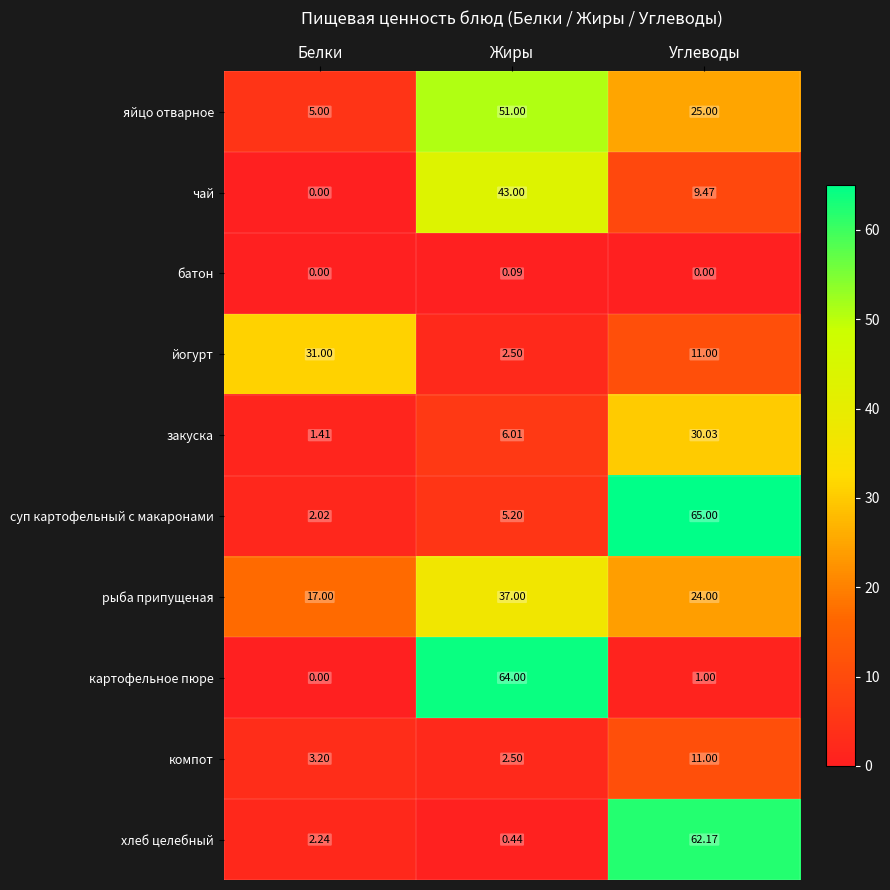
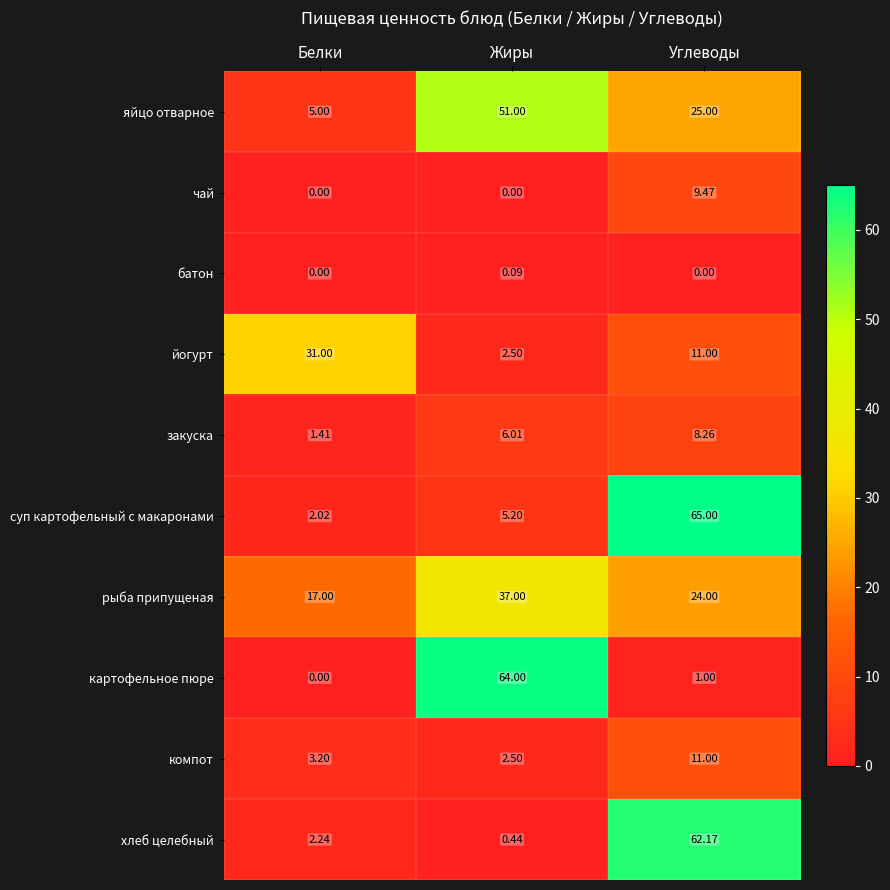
чай, Жиры: 43.00 -> 0.00
закуска, Углеводы: 30.03 -> 8.26
